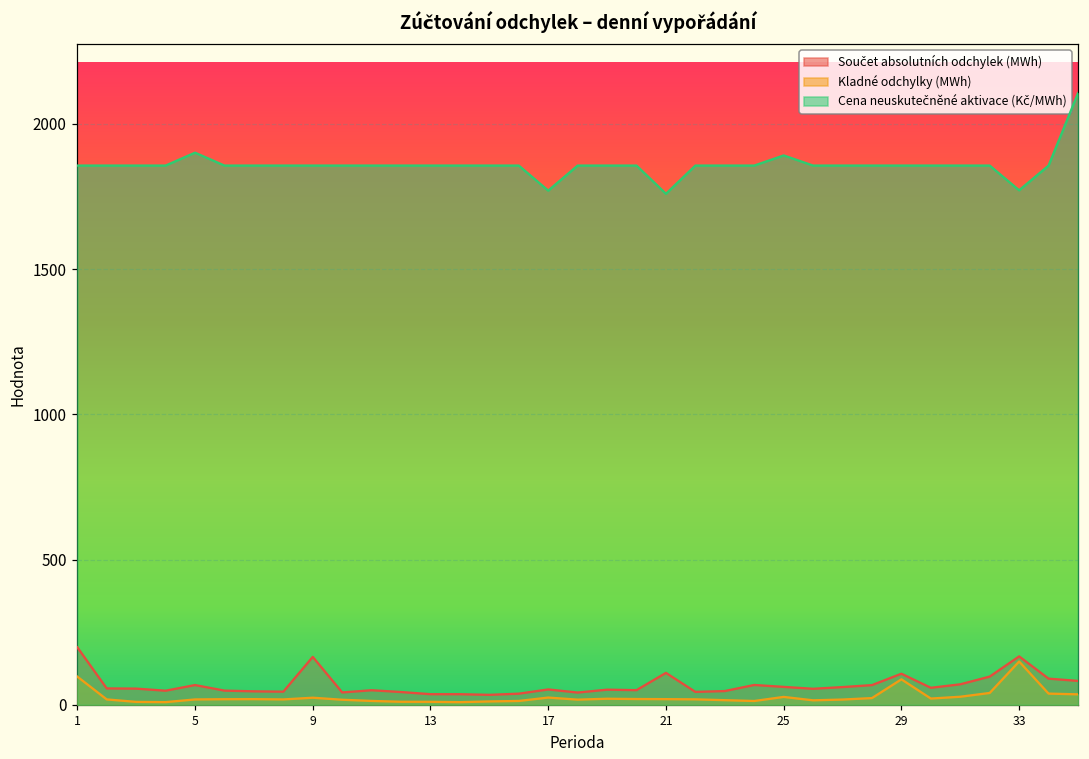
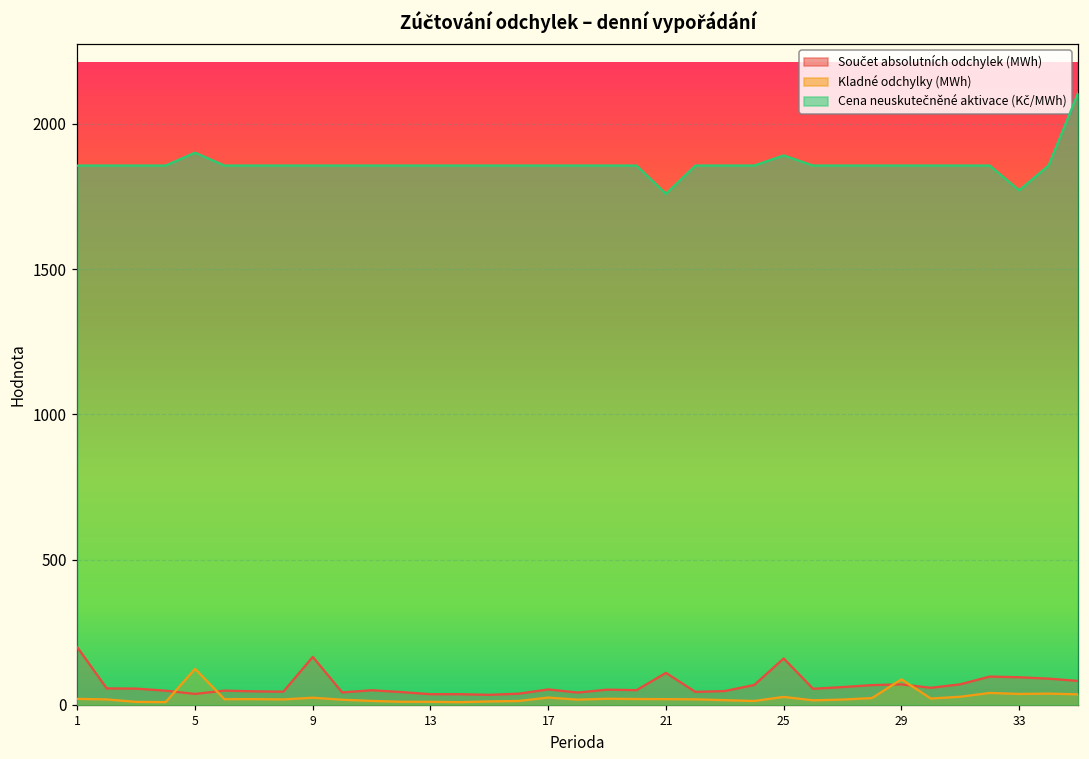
Kladné odchylky (MWh), 1: 100 -> 20
Součet absolutních odchylek (MWh), 5: 70 -> 40
Kladné odchylky (MWh), 5: 20 -> 120
Cena neuskutečněné aktivace (Kč/MWh), 17: 1770 -> 1860
Součet absolutních odchylek (MWh), 25: 60 -> 160
Součet absolutních odchylek (MWh), 29: 110 -> 70
Součet absolutních odchylek (MWh), 33: 170 -> 90
Kladné odchylky (MWh), 33: 150 -> 40
